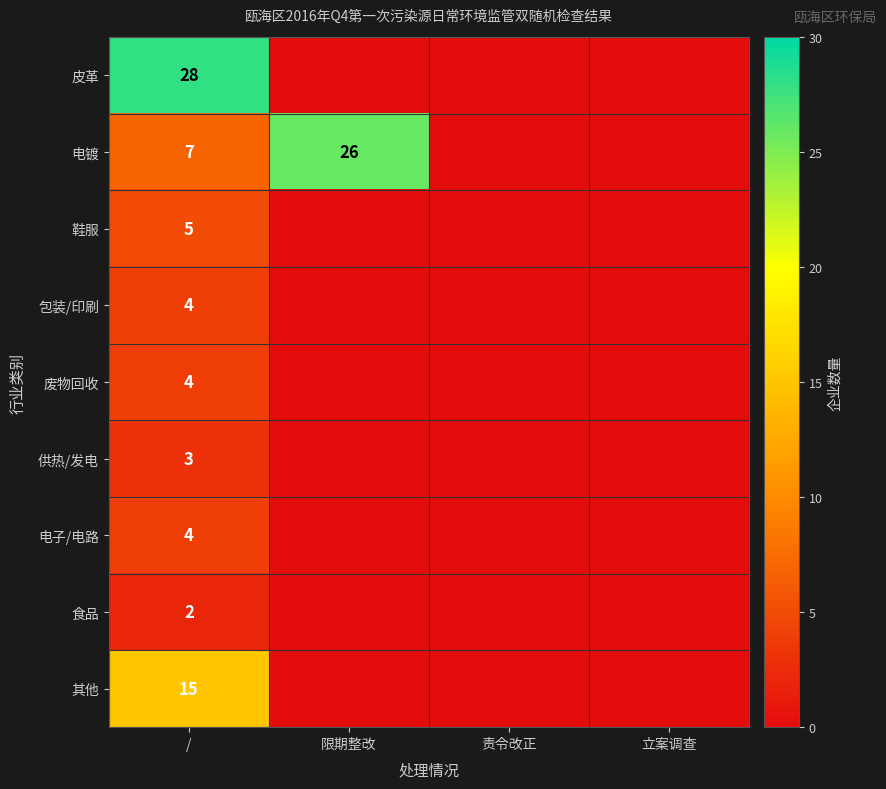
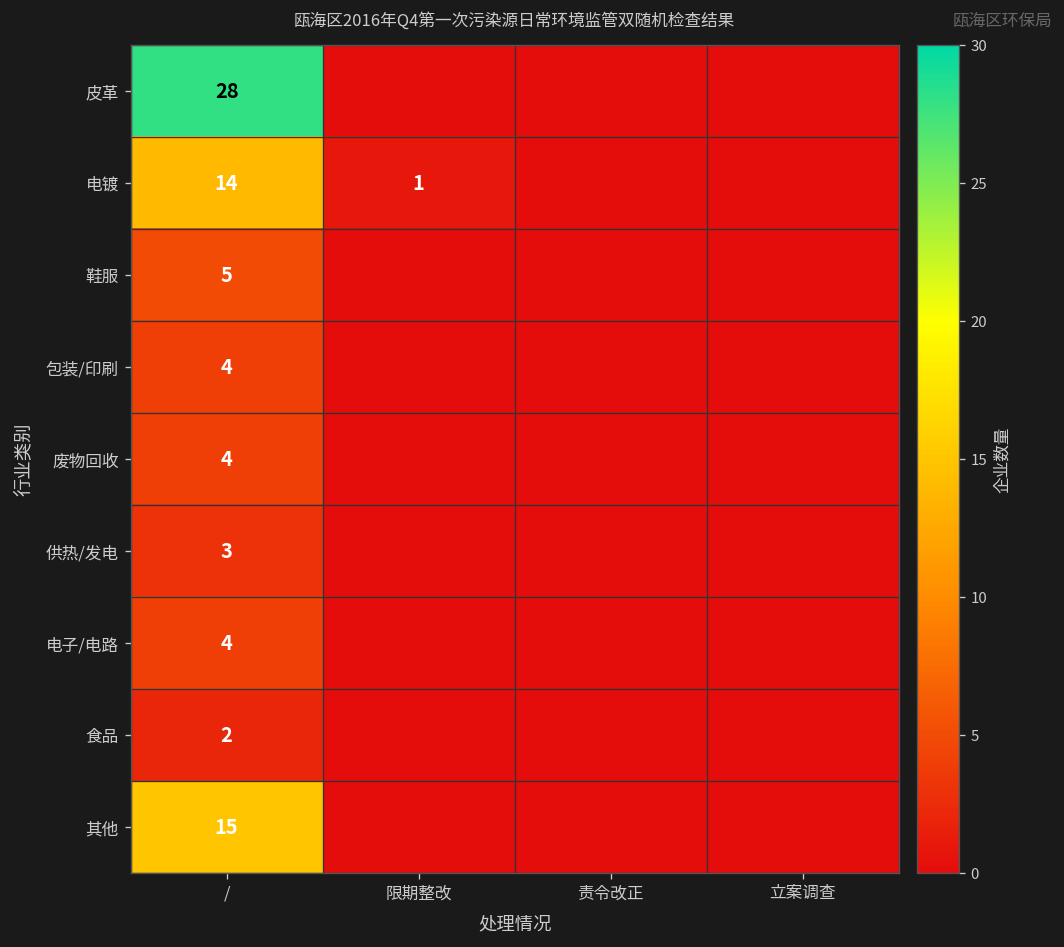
电镀, /: 7 -> 14
电镀, 限期整改: 26 -> 1
